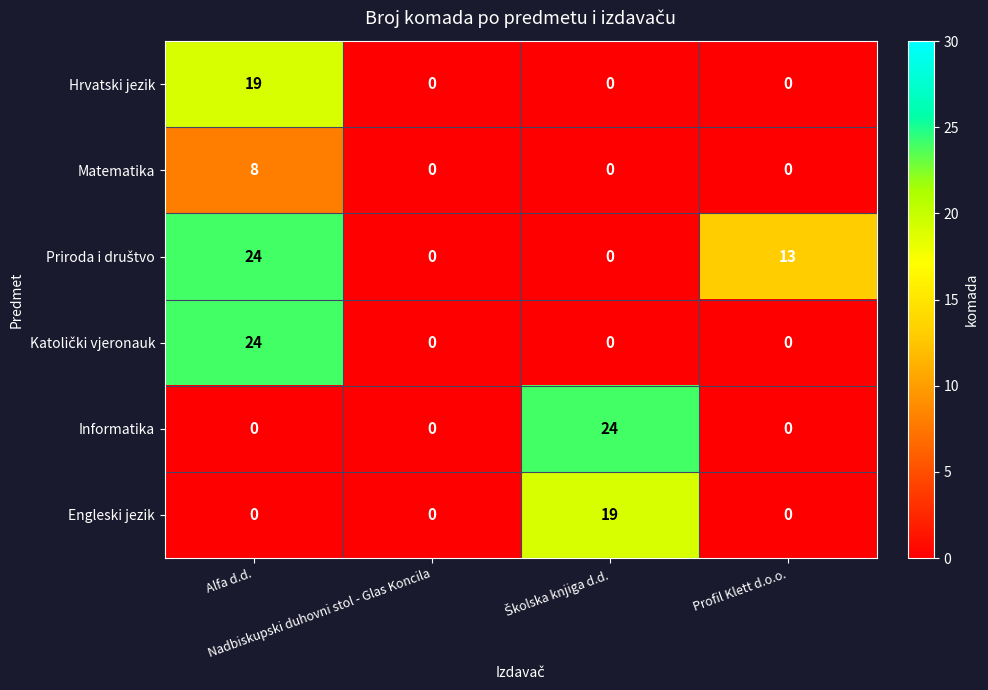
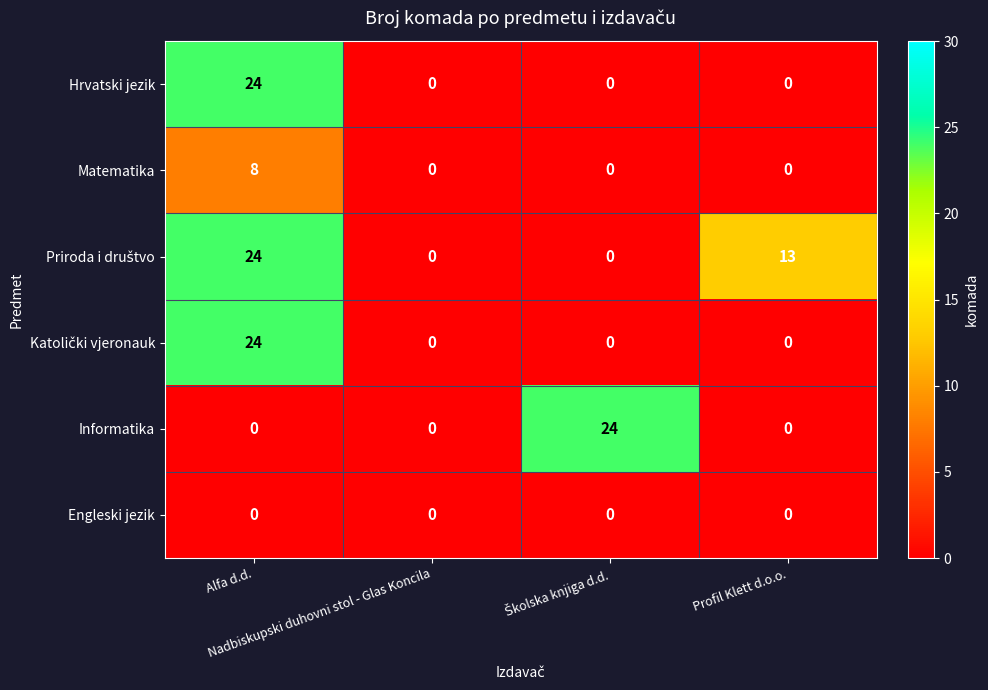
Hrvatski jezik, Alfa d.d.: 19 -> 24
Engleski jezik, Školska knjiga d.d.: 19 -> 0
